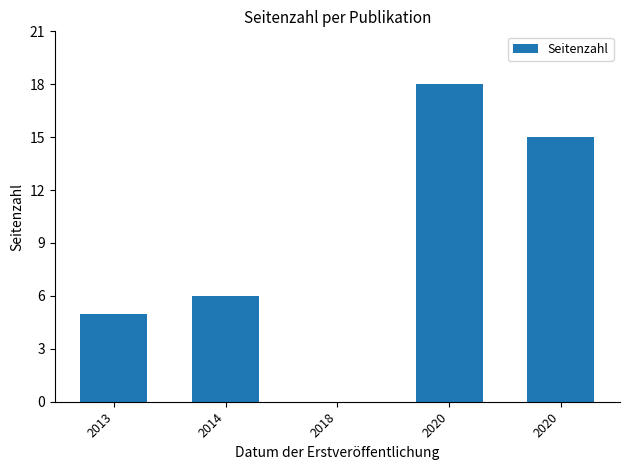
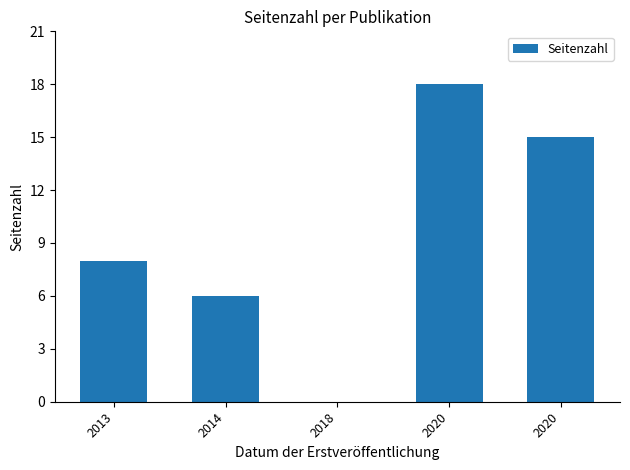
2013: 5 -> 8
